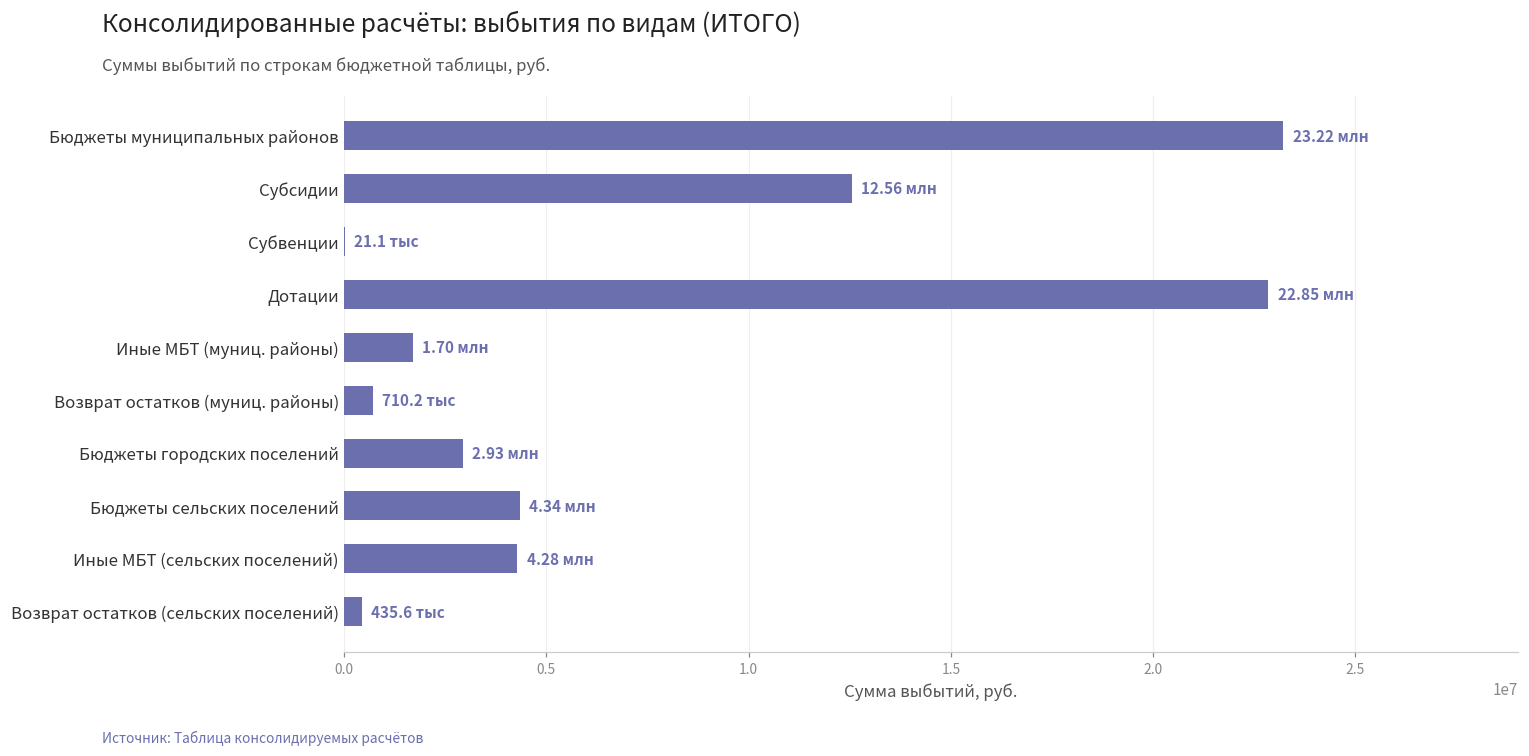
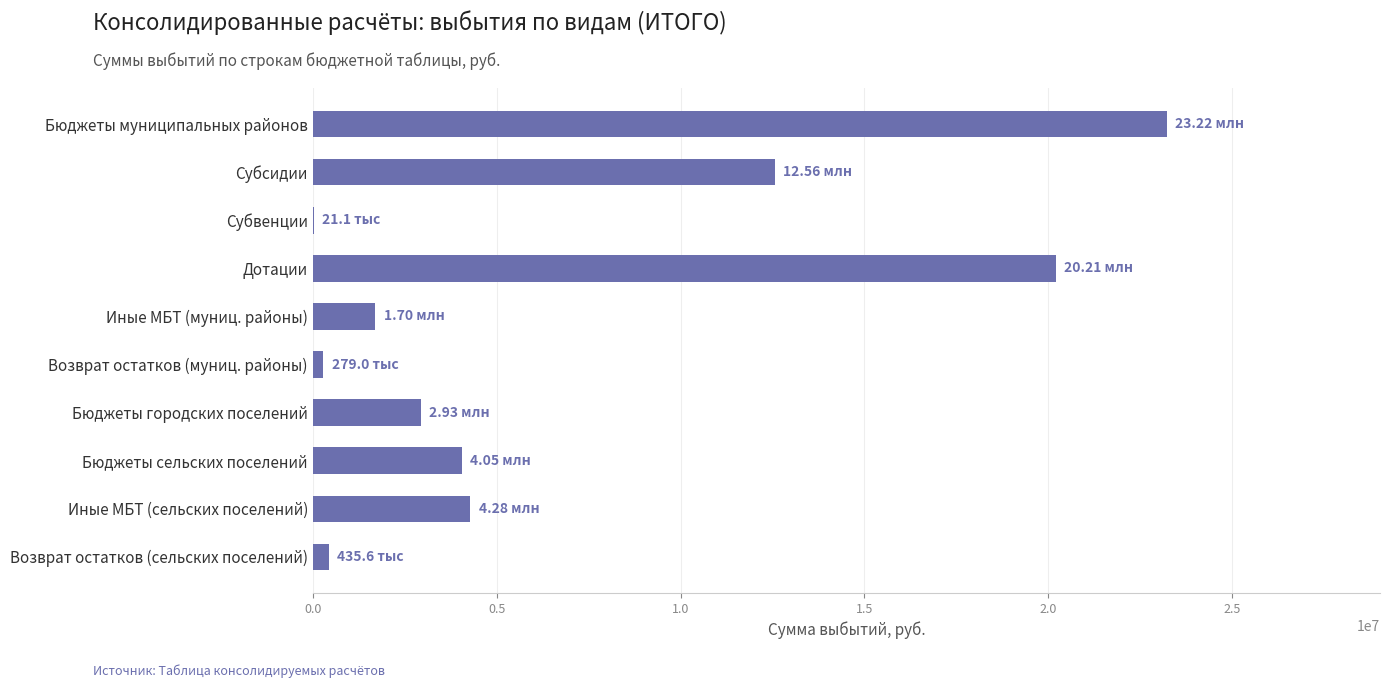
Дотации: 22.85 -> 20.21
Возврат остатков (муниц. районы): 710.2 -> 279.0
Бюджеты сельских поселений: 4.34 -> 4.05
